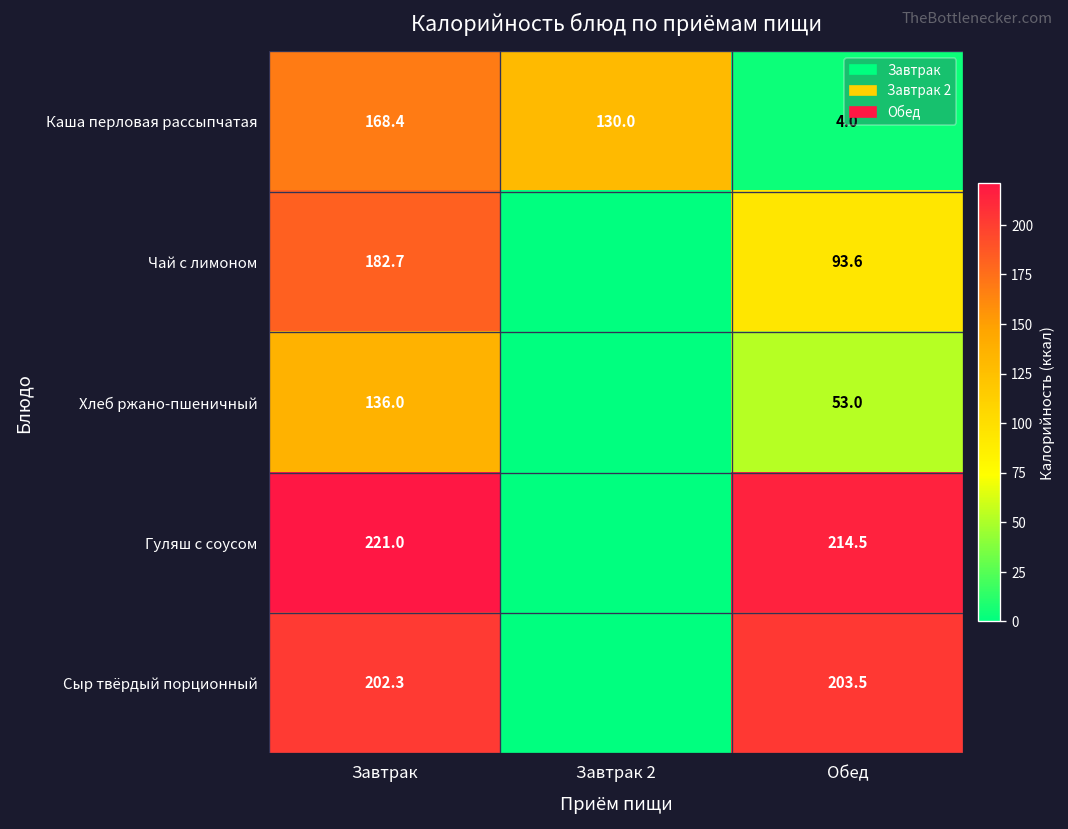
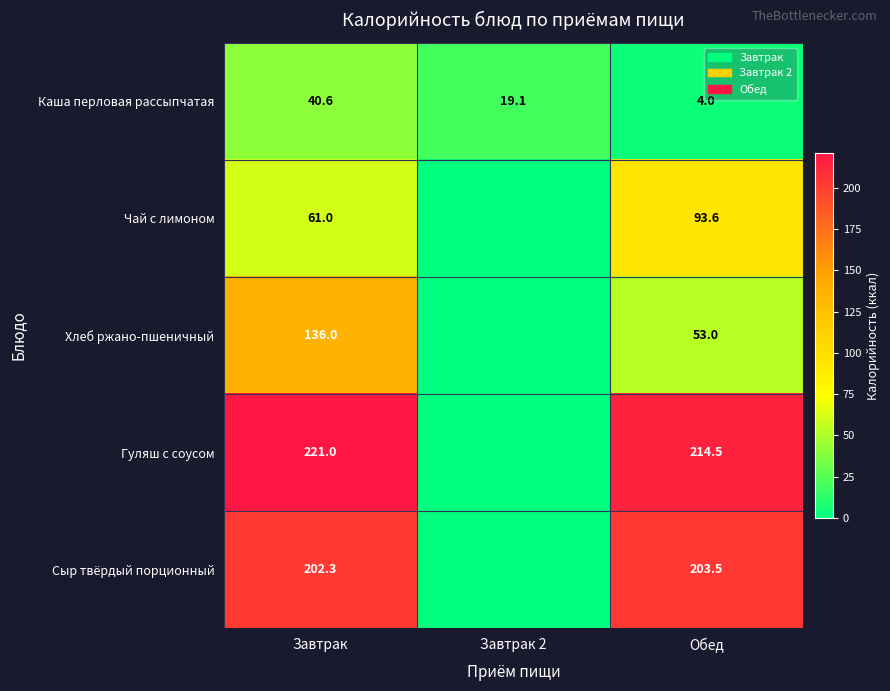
Каша перловая рассыпчатая, Завтрак: 168.4 -> 40.6
Каша перловая рассыпчатая, Завтрак 2: 130.0 -> 19.1
Чай с лимоном, Завтрак: 182.7 -> 61.0
